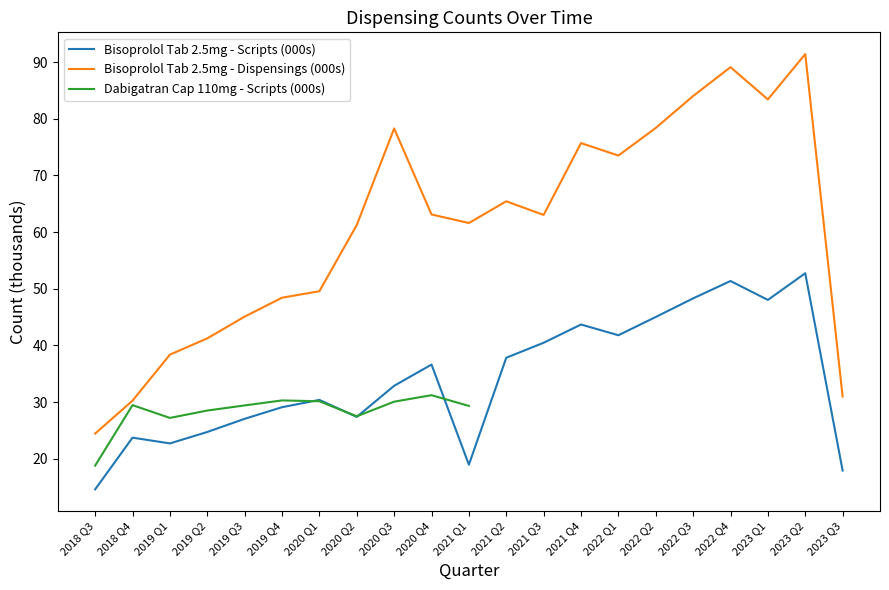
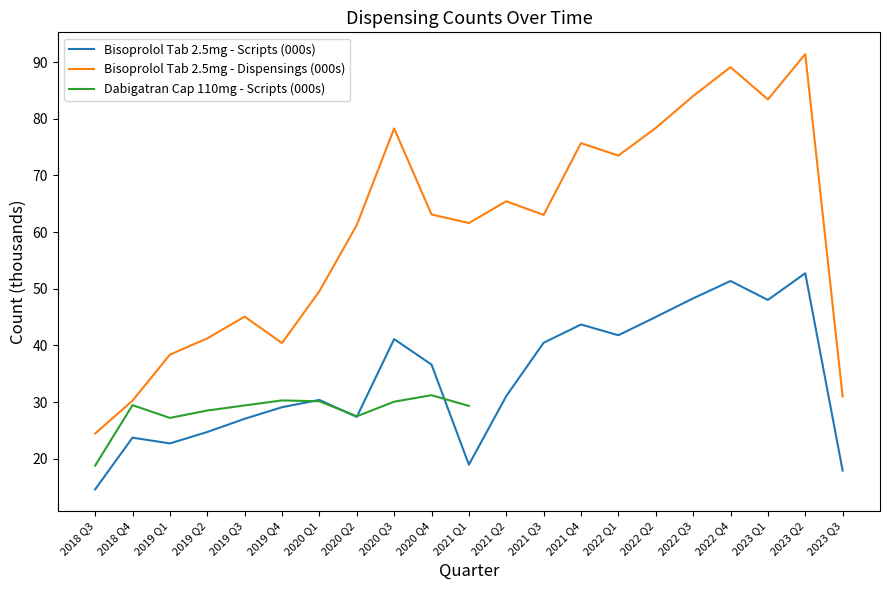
Bisoprolol Tab 2.5mg - Dispensings (000s), 2019 Q4: 48 -> 40
Bisoprolol Tab 2.5mg - Scripts (000s), 2020 Q3: 33 -> 41
Bisoprolol Tab 2.5mg - Scripts (000s), 2021 Q2: 38 -> 31
